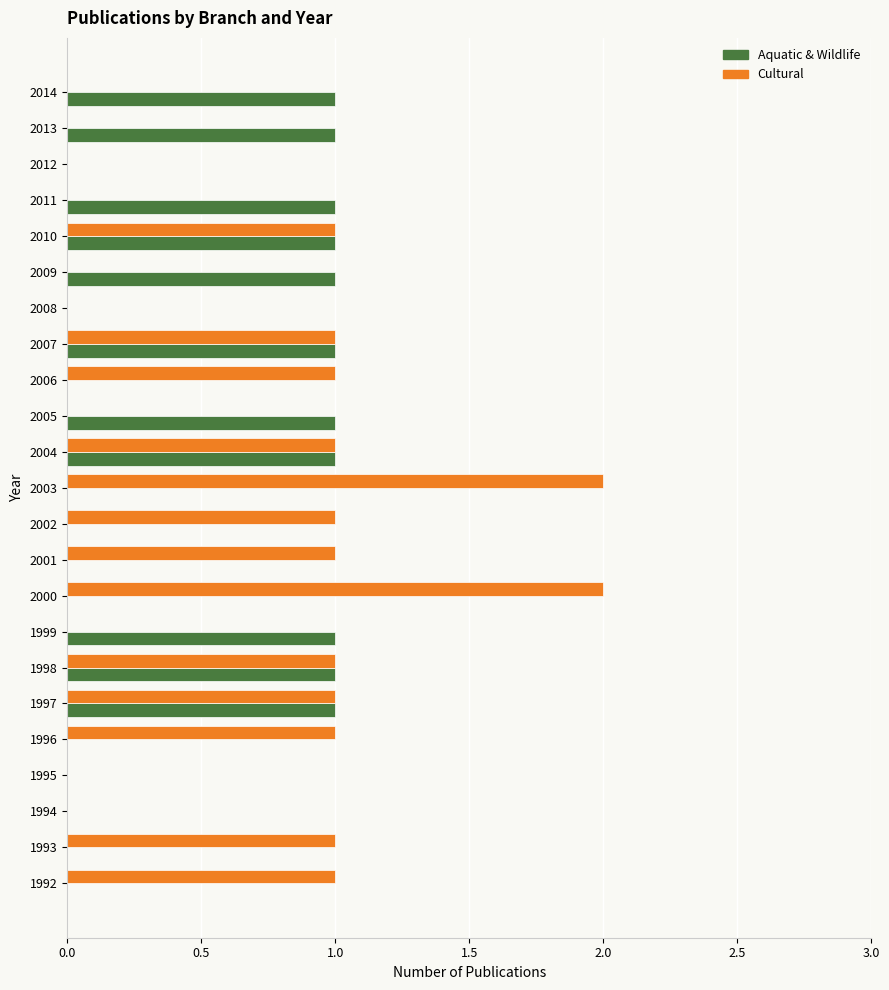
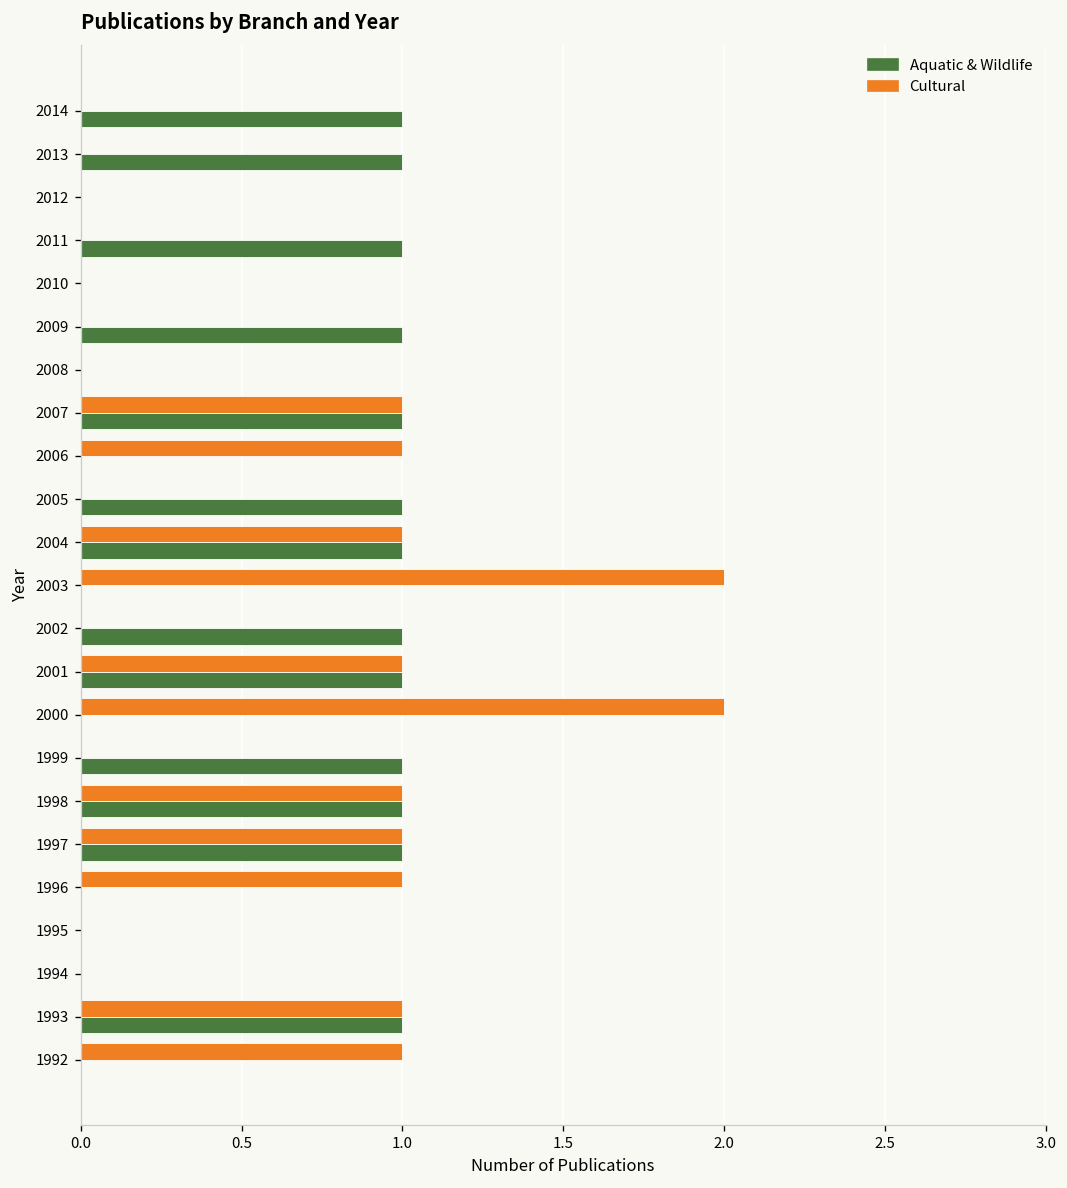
Cultural, 2010: 1 -> 0
Aquatic & Wildlife, 2010: 1 -> 0
Cultural, 2002: 1 -> 0
Aquatic & Wildlife, 2002: 0 -> 1
Aquatic & Wildlife, 2001: 0 -> 1
Aquatic & Wildlife, 1993: 0 -> 1
